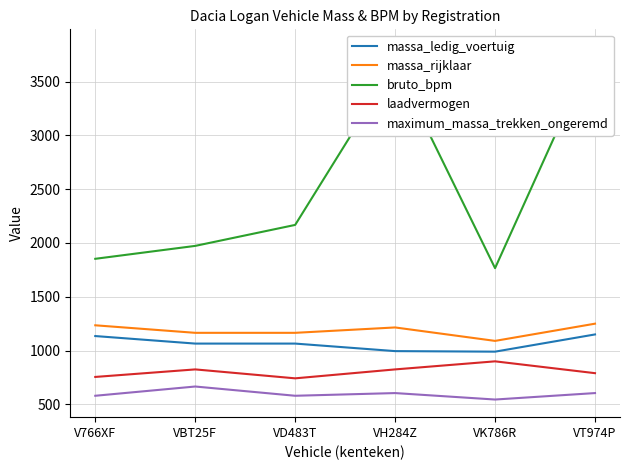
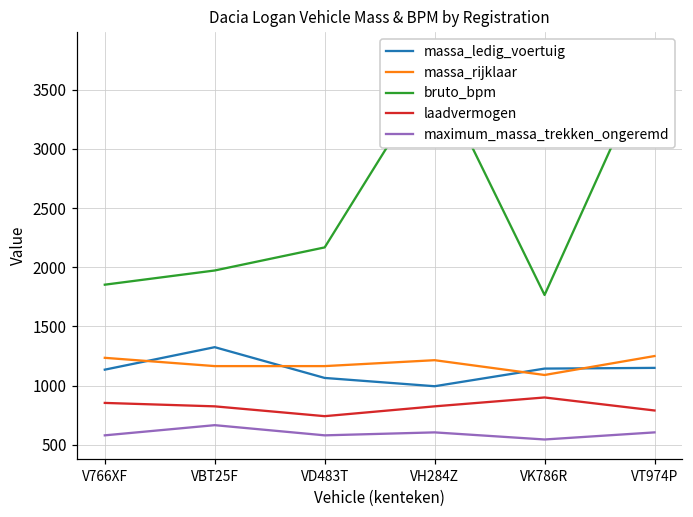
laadvermogen, V766XF: 760 -> 850
massa_ledig_voertuig, VBT25F: 1070 -> 1330
massa_ledig_voertuig, VK786R: 990 -> 1140
